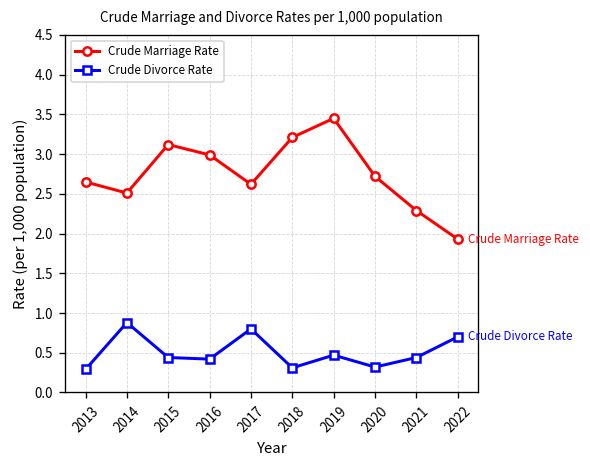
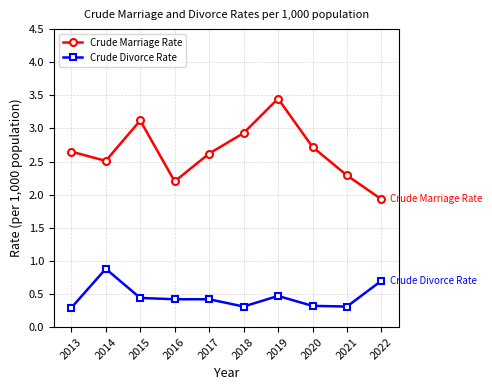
Crude Marriage Rate, 2016: 3.0 -> 2.2
Crude Divorce Rate, 2017: 0.8 -> 0.4
Crude Marriage Rate, 2018: 3.2 -> 2.9
Crude Divorce Rate, 2021: 0.4 -> 0.3
